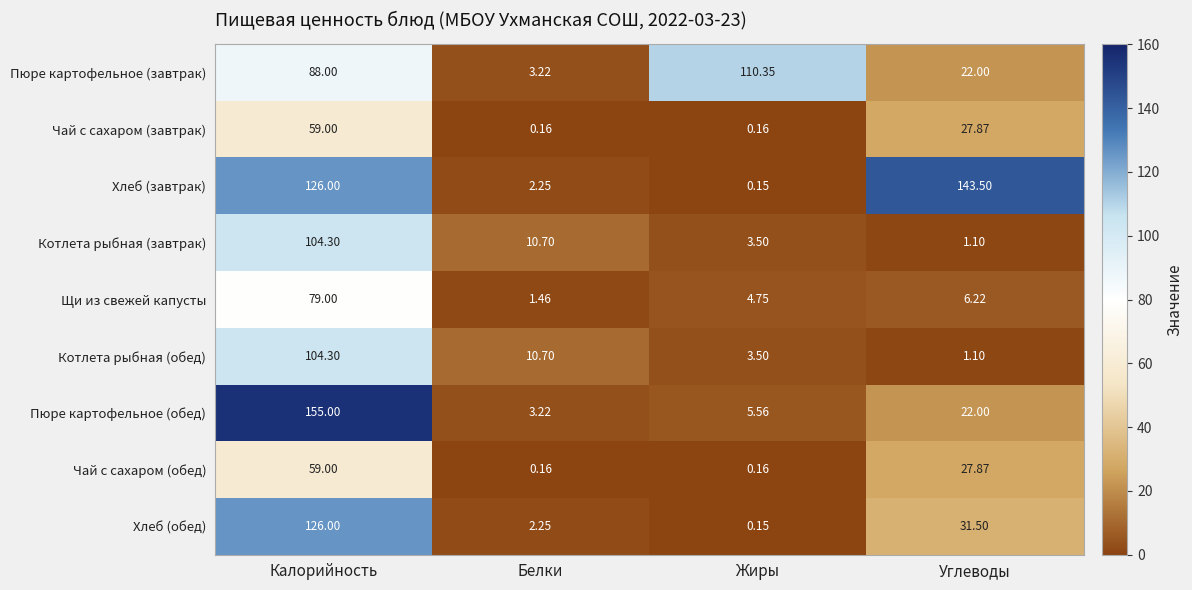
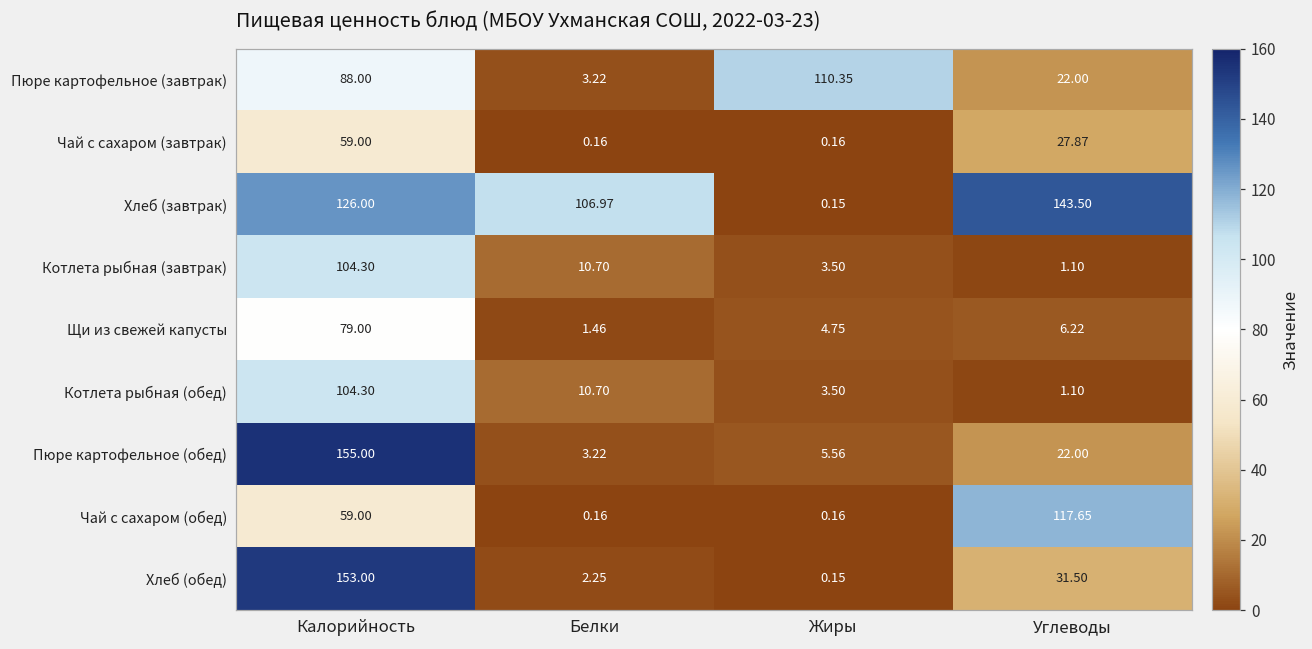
Хлеб (завтрак), Белки: 2.25 -> 106.97
Чай с сахаром (обед), Углеводы: 27.87 -> 117.65
Хлеб (обед), Калорийность: 126.00 -> 153.00
